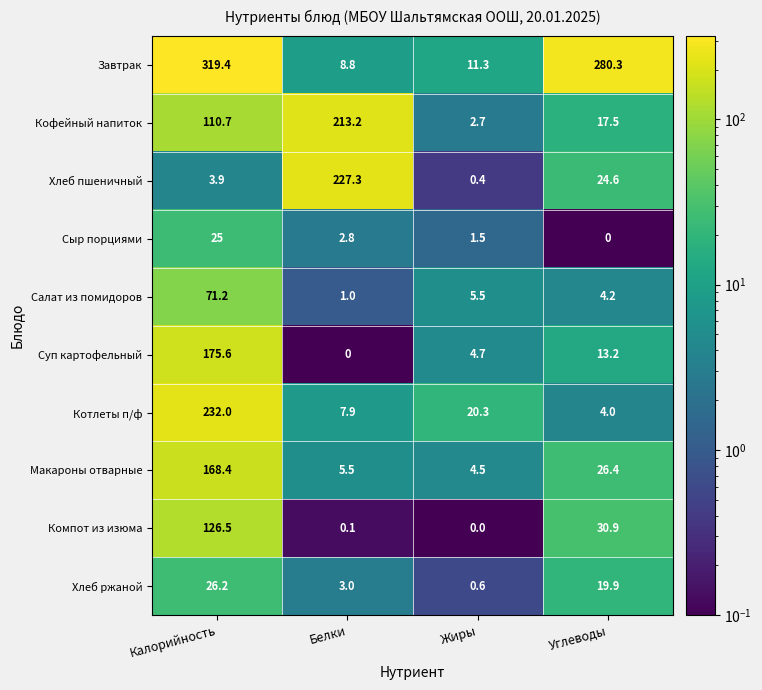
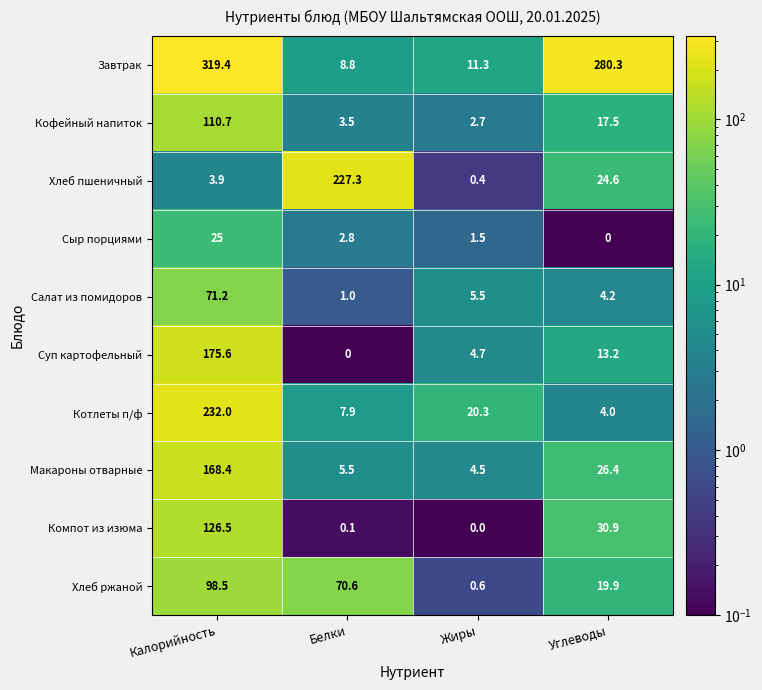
Кофейный напиток, Белки: 213.2 -> 3.5
Хлеб ржаной, Калорийность: 26.2 -> 98.5
Хлеб ржаной, Белки: 3.0 -> 70.6
